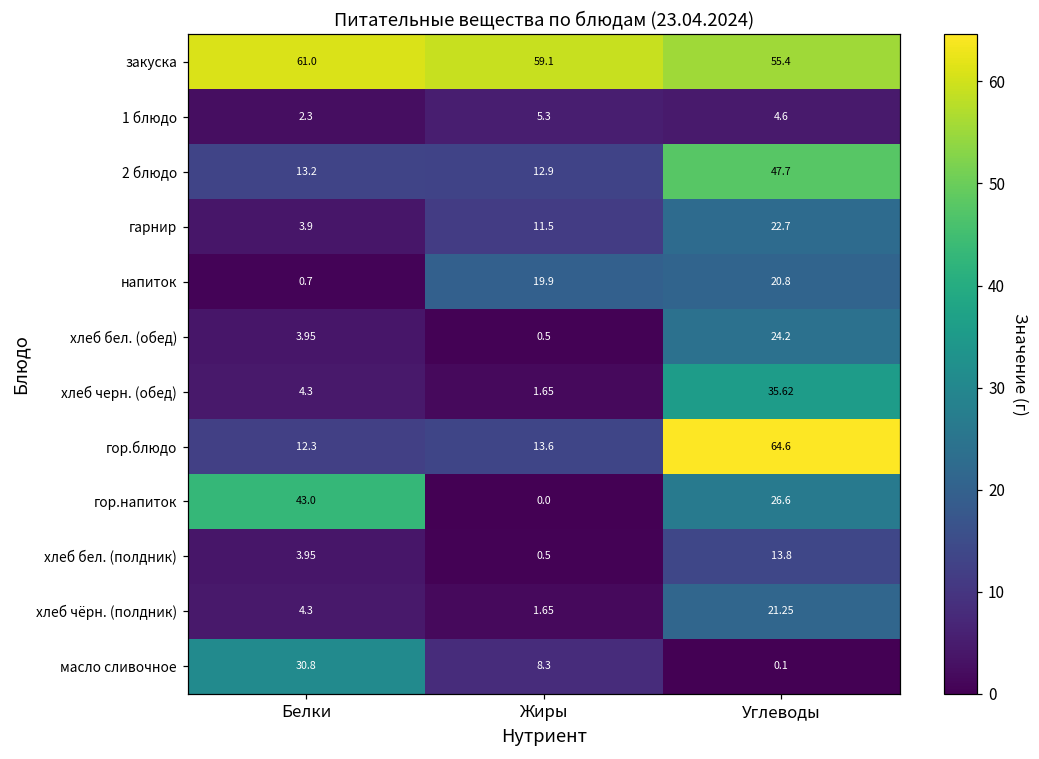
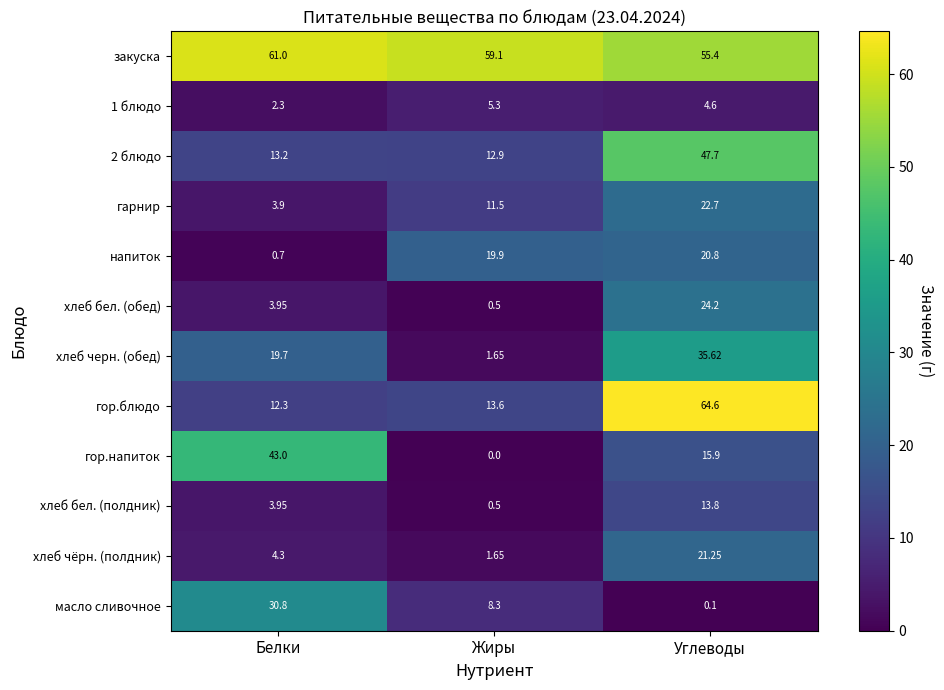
хлеб черн. (обед), Белки: 4.3 -> 19.7
гор.напиток, Углеводы: 26.6 -> 15.9
